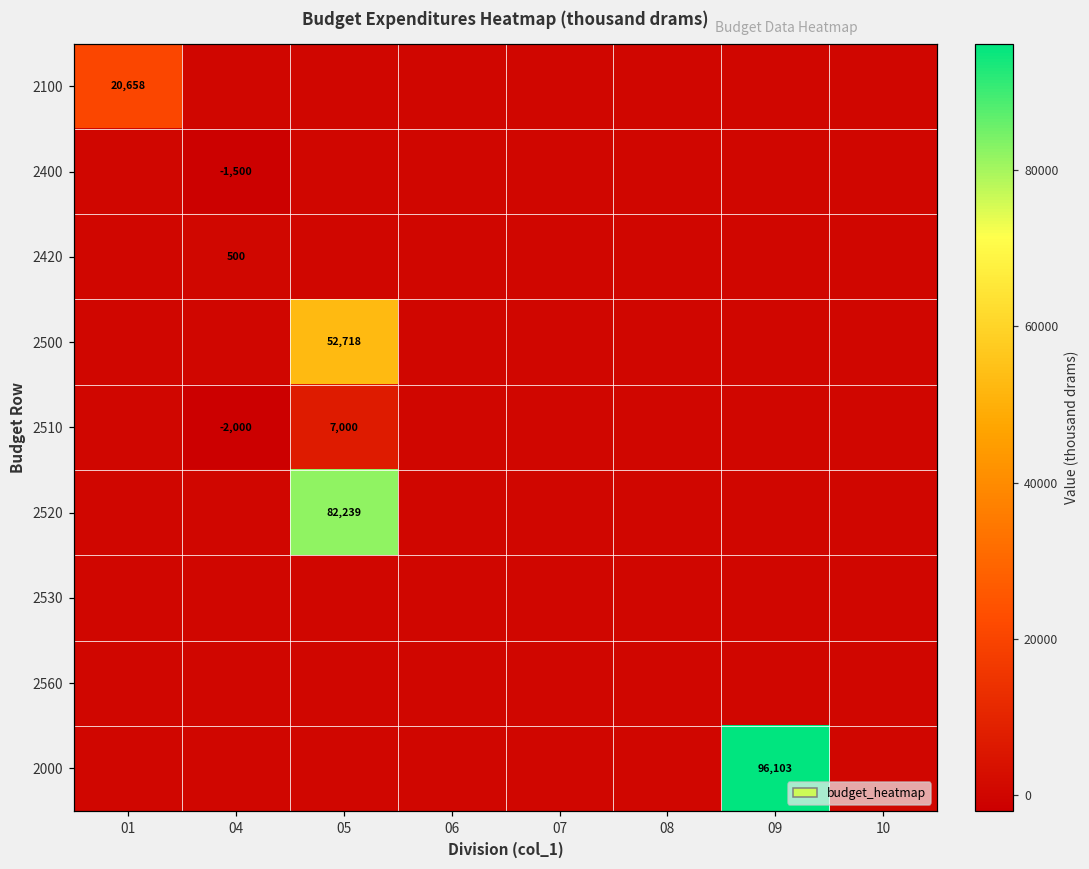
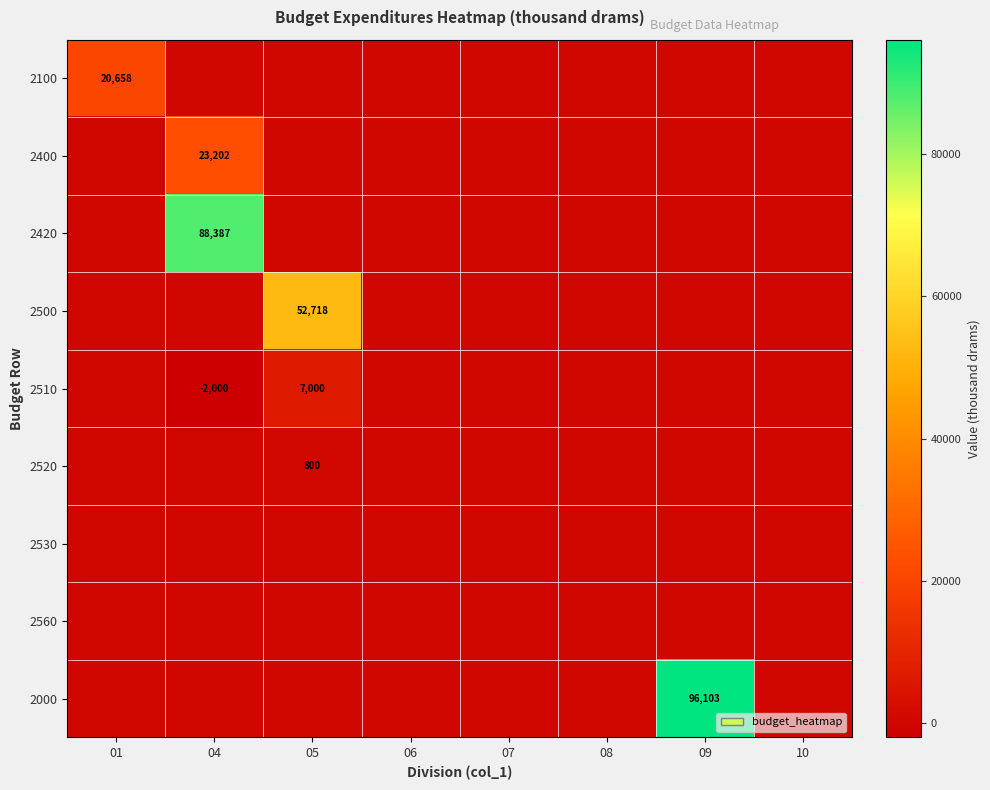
2400, 04: -1,500 -> 23,202
2420, 04: 500 -> 88,387
2520, 05: 82,239 -> 800
